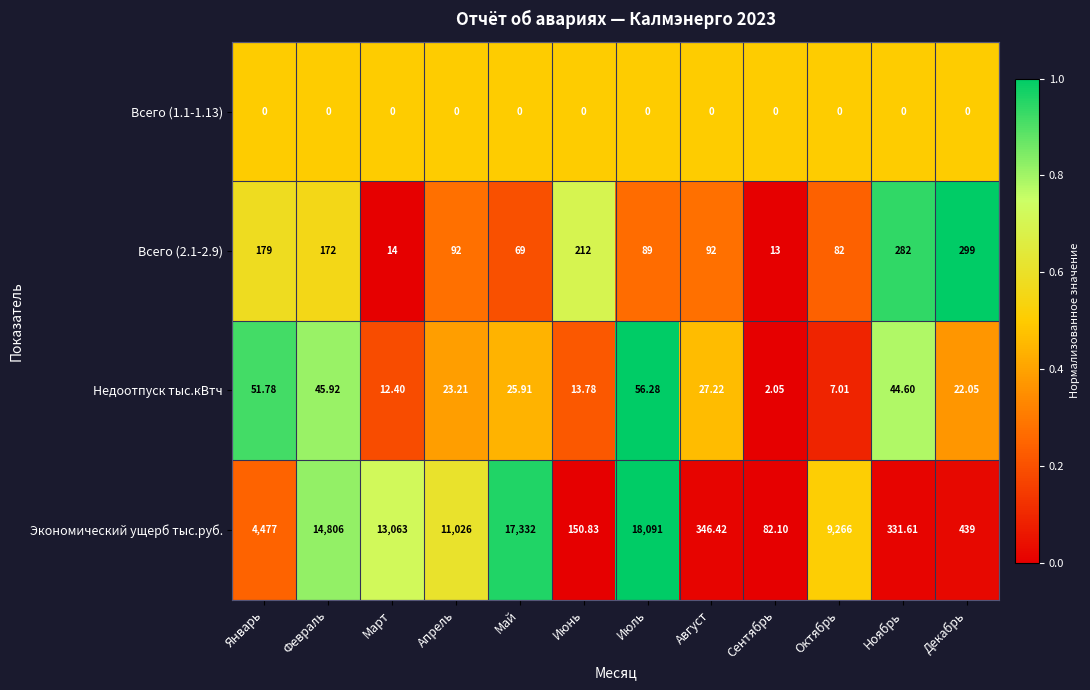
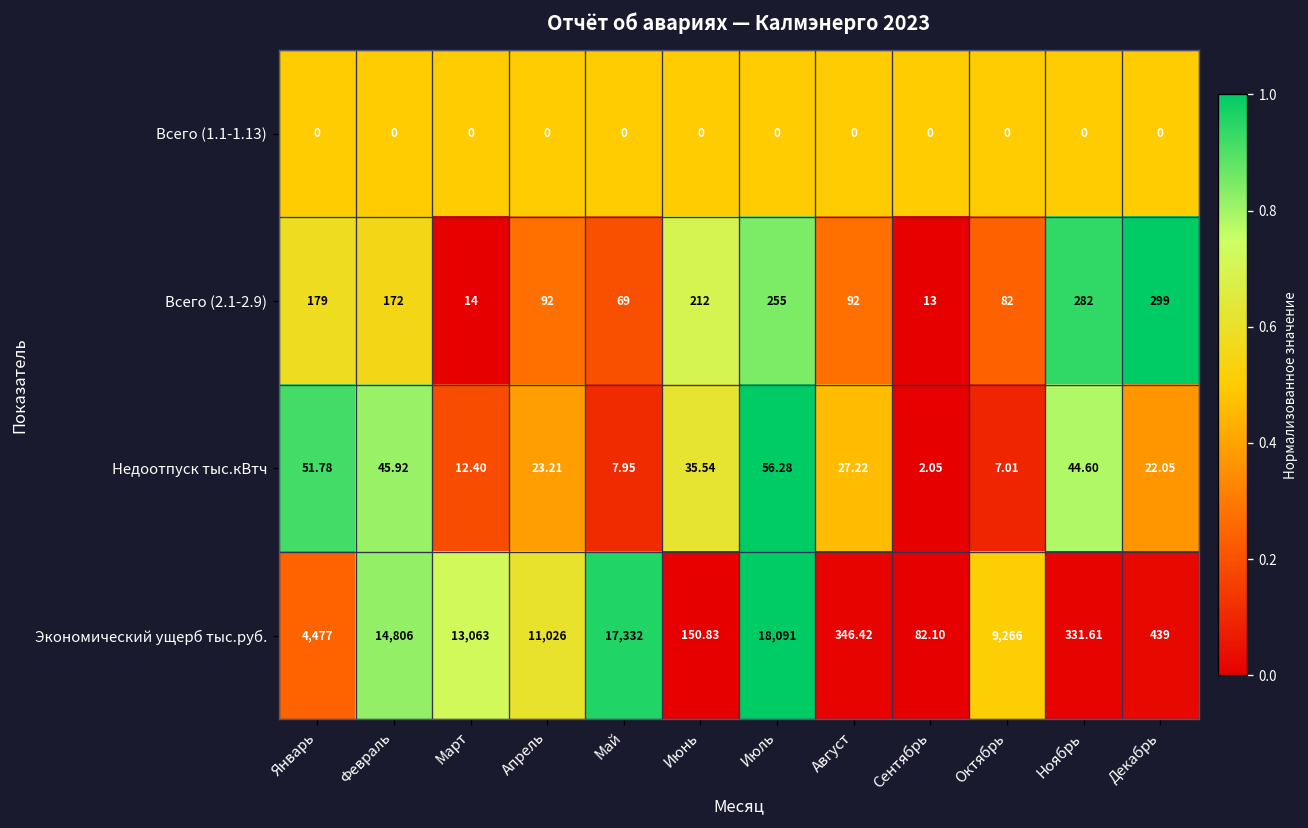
Всего (2.1-2.9), Июль: 89 -> 255
Недоотпуск тыс.кВтч, Май: 25.91 -> 7.95
Недоотпуск тыс.кВтч, Июнь: 13.78 -> 35.54
